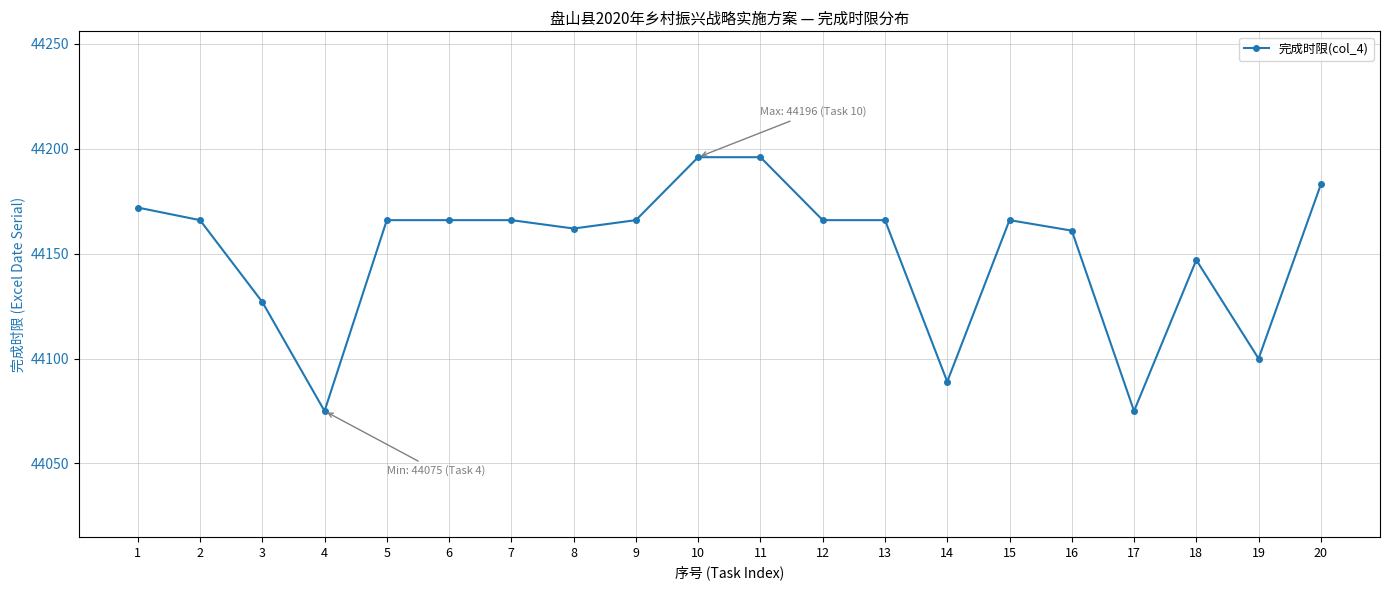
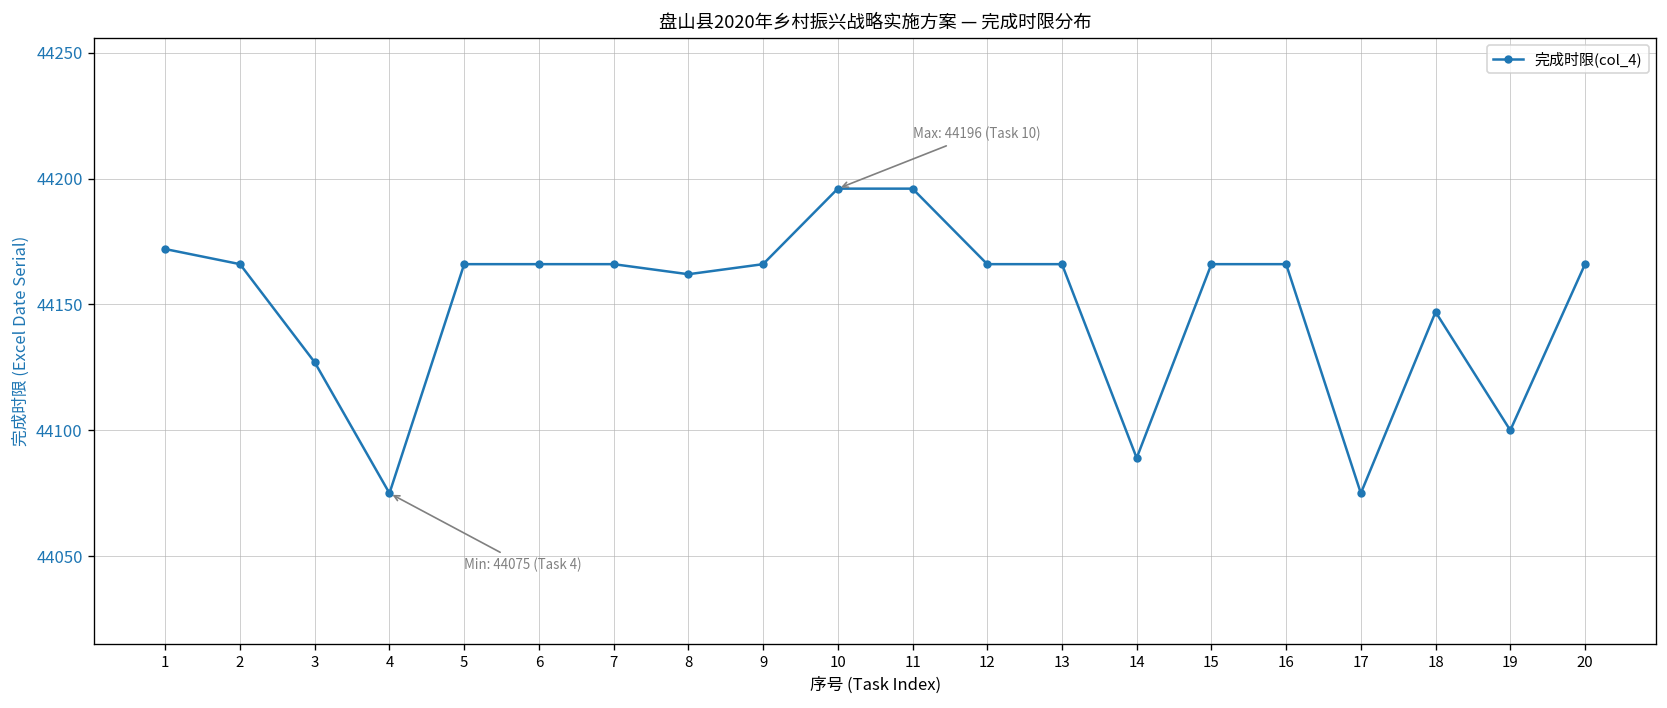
16: 44161 -> 44166
20: 44183 -> 44166
